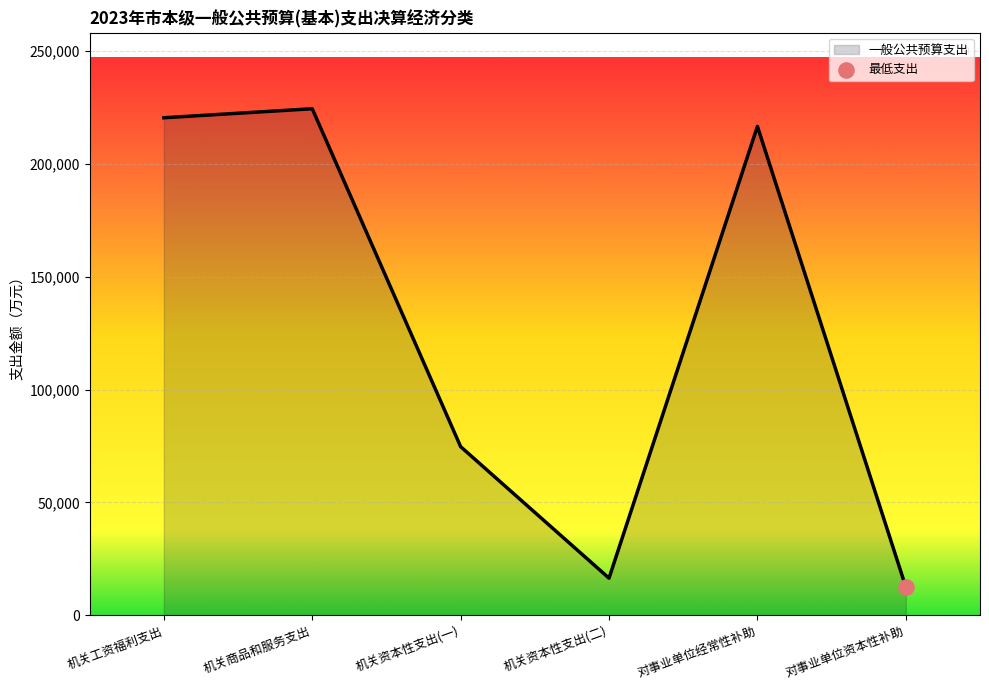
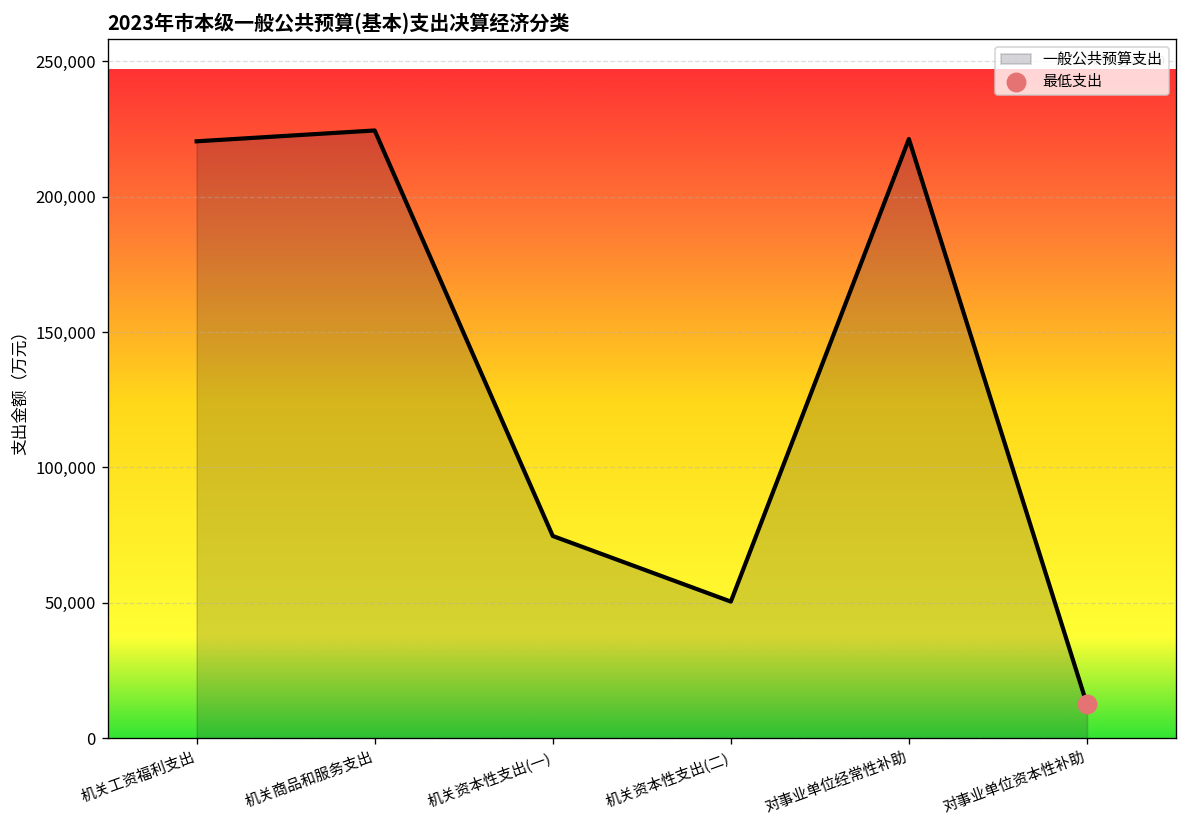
一般公共预算支出, 机关资本性支出(二): 16,000 -> 50,000
一般公共预算支出, 对事业单位经常性补助: 217,000 -> 221,000
